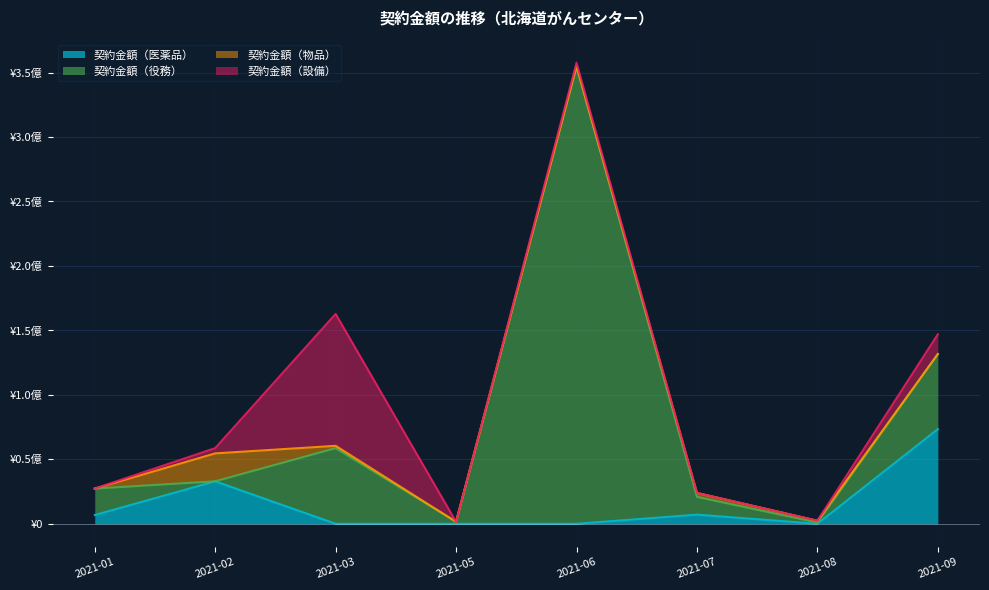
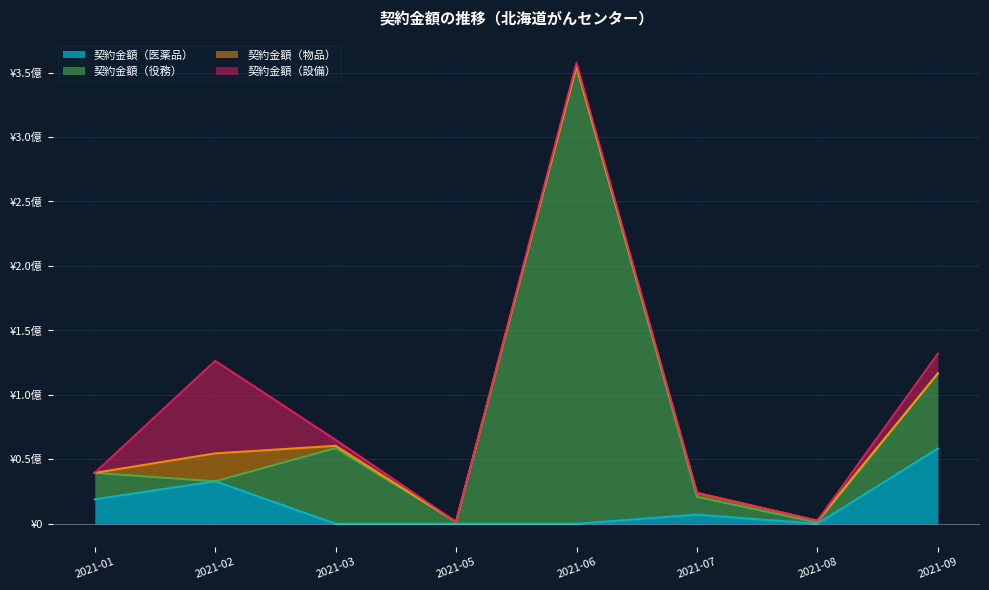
契約金額（医薬品）, 2021-01: ¥0.07億 -> ¥0.19億
契約金額（設備）, 2021-02: ¥0.04億 -> ¥0.72億
契約金額（設備）, 2021-03: ¥1.02億 -> ¥0.05億
契約金額（医薬品）, 2021-09: ¥0.73億 -> ¥0.58億
